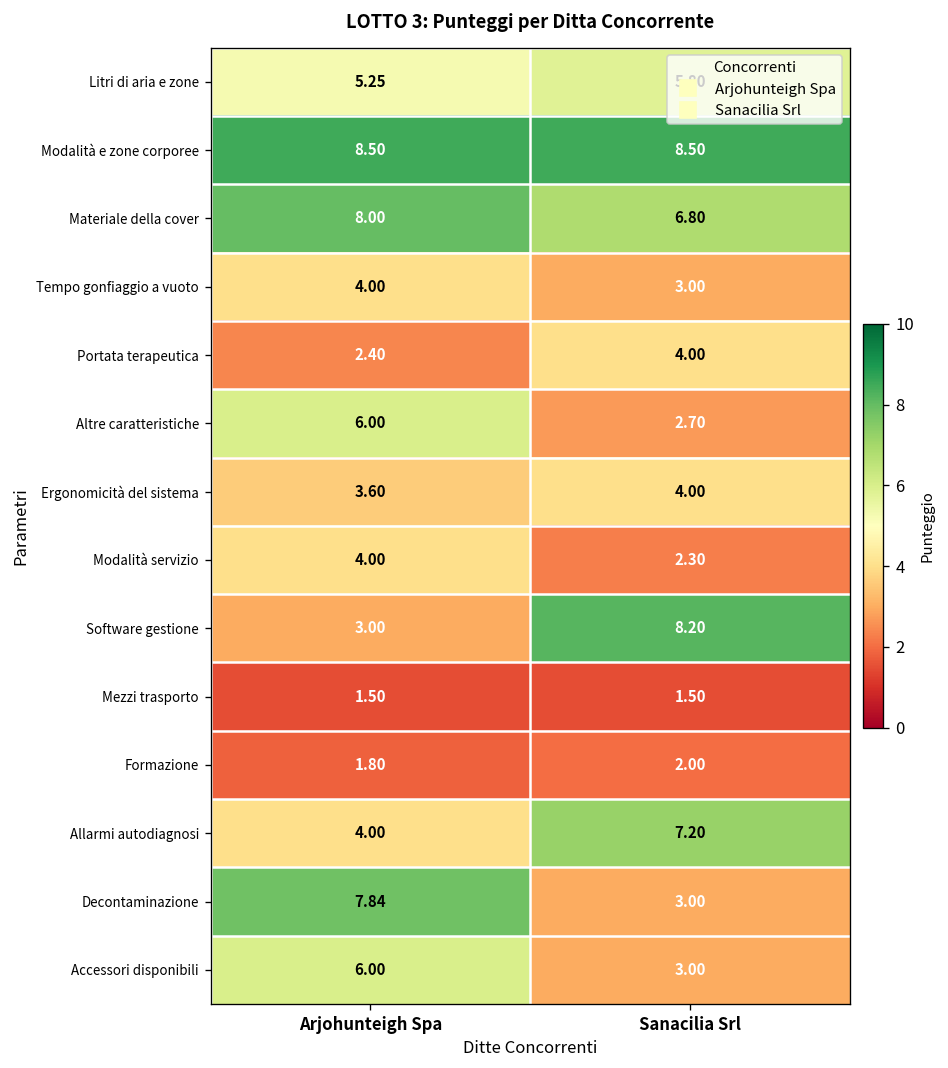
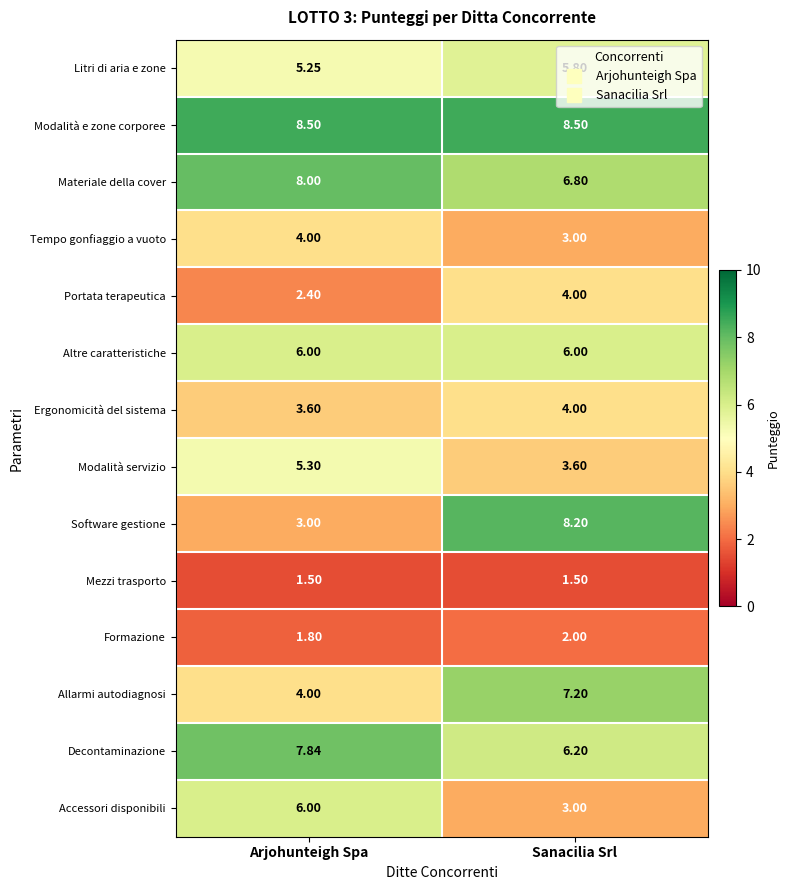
Altre caratteristiche, Sanacilia Srl: 2.70 -> 6.00
Modalità servizio, Arjohunteigh Spa: 4.00 -> 5.30
Modalità servizio, Sanacilia Srl: 2.30 -> 3.60
Decontaminazione, Sanacilia Srl: 3.00 -> 6.20
